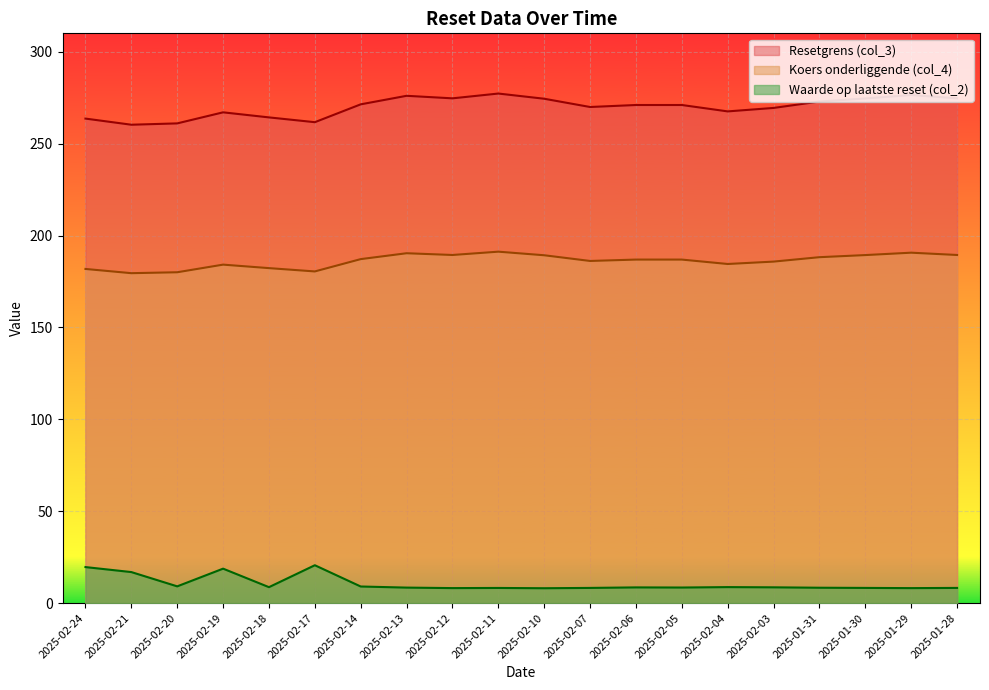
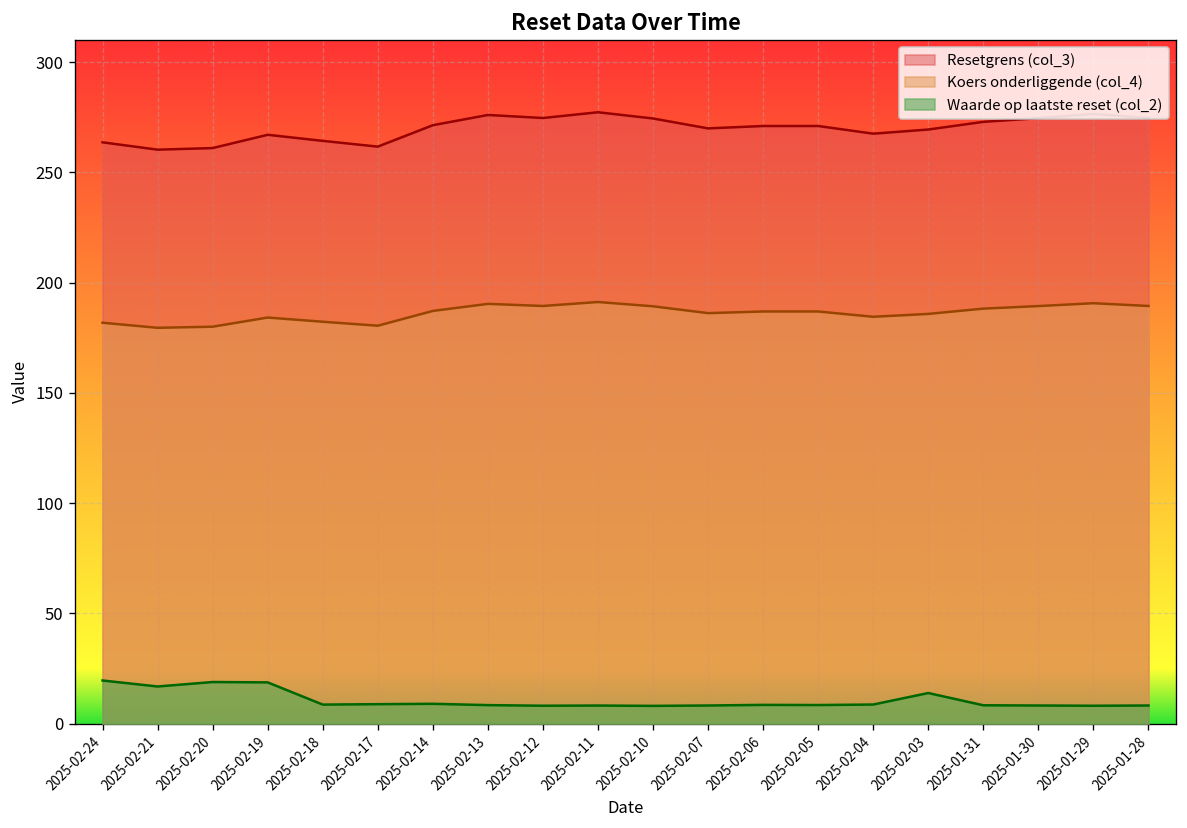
Waarde op laatste reset (col_2), 2025-02-20: 9 -> 19
Waarde op laatste reset (col_2), 2025-02-17: 21 -> 9
Waarde op laatste reset (col_2), 2025-02-03: 9 -> 14
